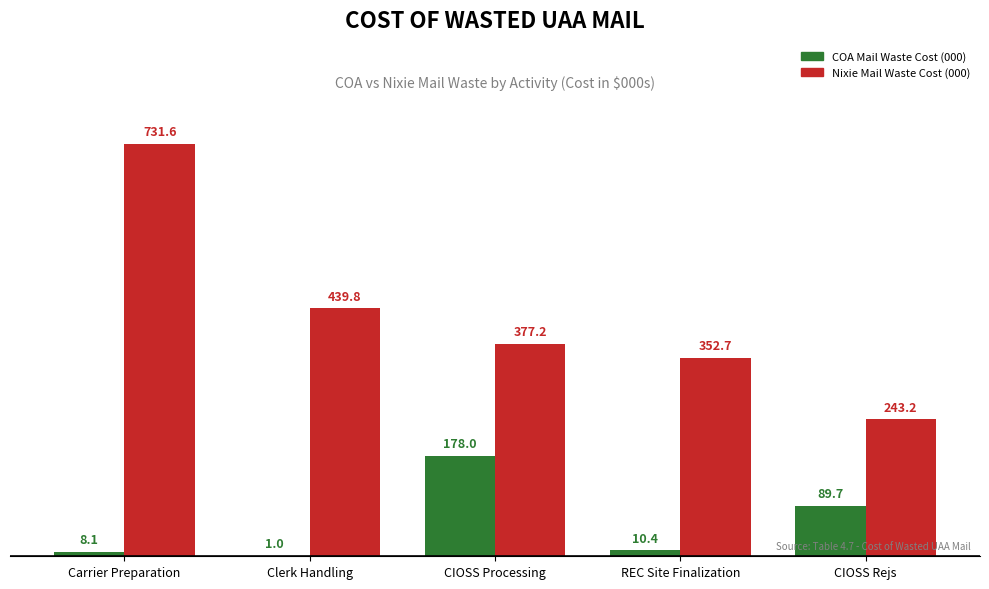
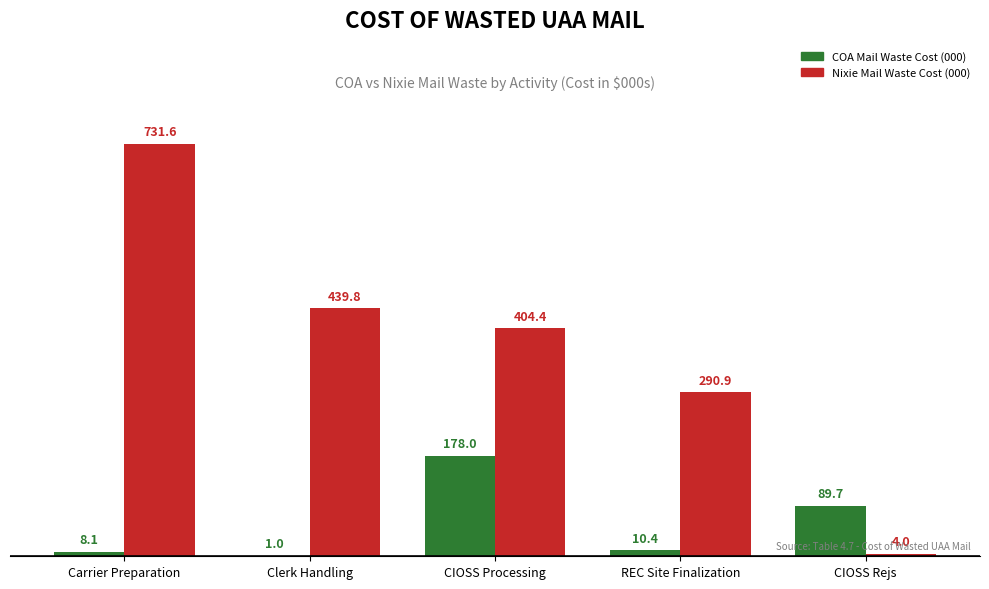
Nixie Mail Waste Cost (000), CIOSS Processing: 377.2 -> 404.4
Nixie Mail Waste Cost (000), REC Site Finalization: 352.7 -> 290.9
Nixie Mail Waste Cost (000), CIOSS Rejs: 243.2 -> 4.0
